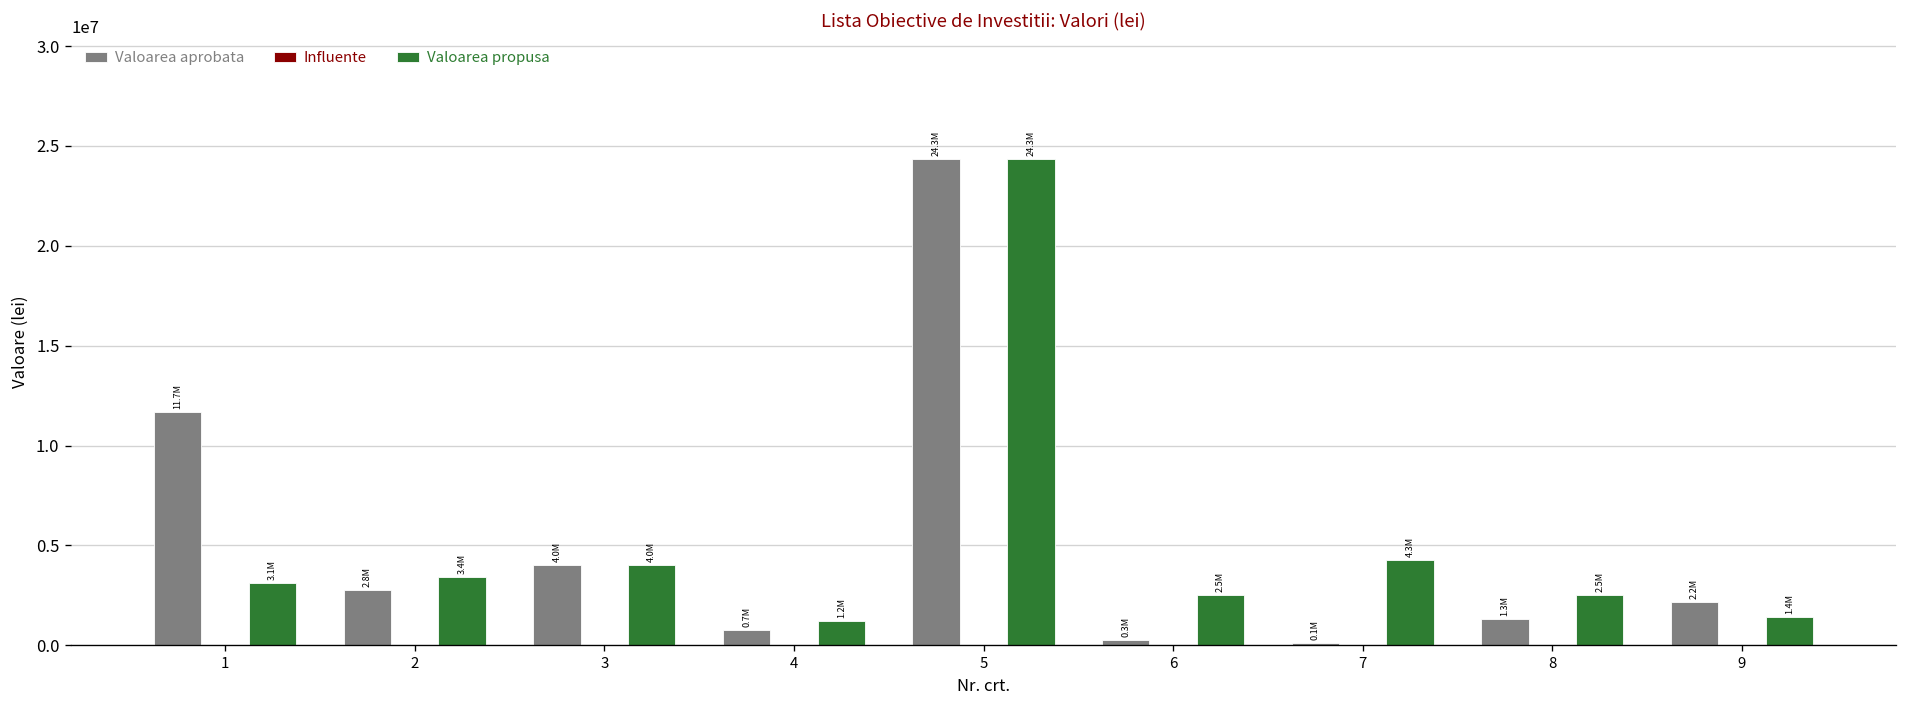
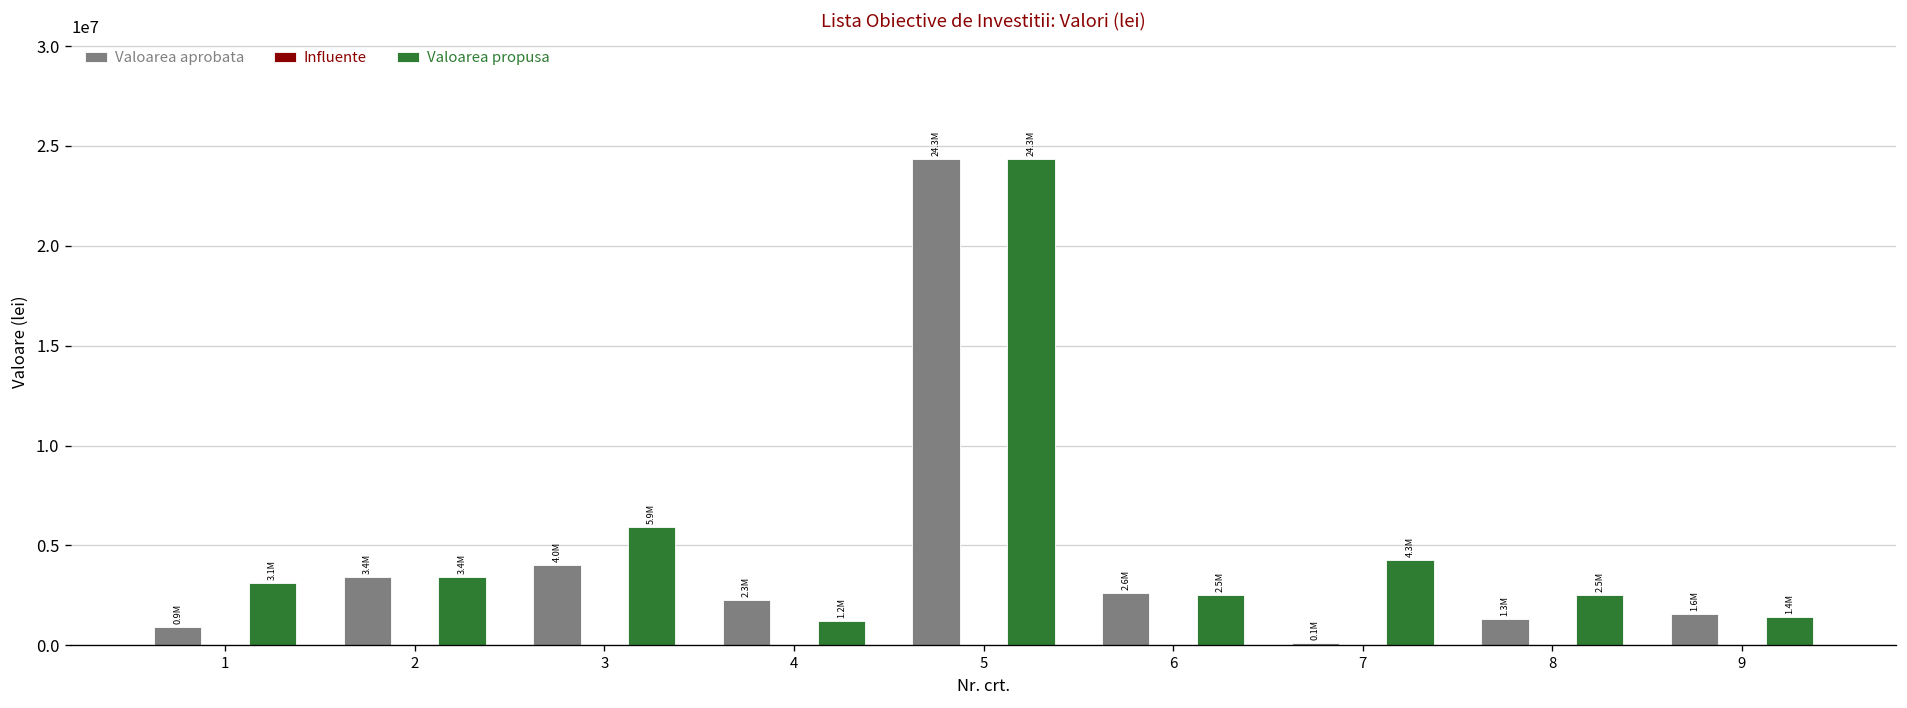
Valoarea aprobata, 1: 11.7M -> 0.9M
Valoarea aprobata, 2: 2.8M -> 3.4M
Valoarea propusa, 3: 4.0M -> 5.9M
Valoarea aprobata, 4: 0.7M -> 2.3M
Valoarea aprobata, 6: 0.3M -> 2.6M
Valoarea aprobata, 9: 2.2M -> 1.6M
